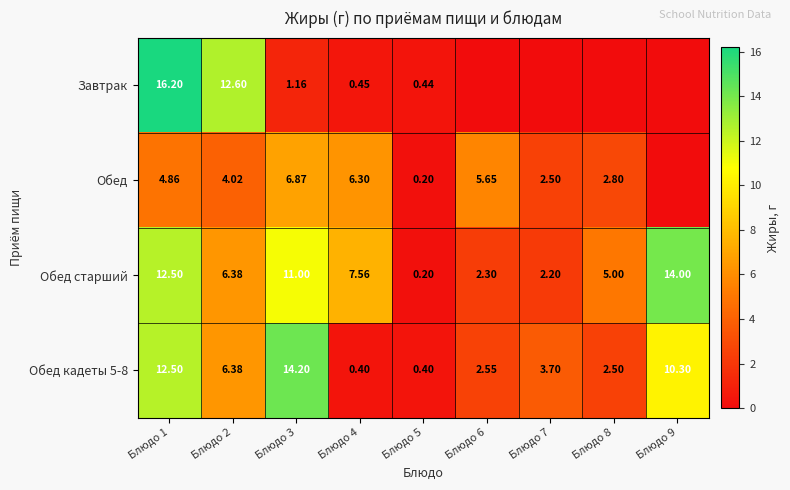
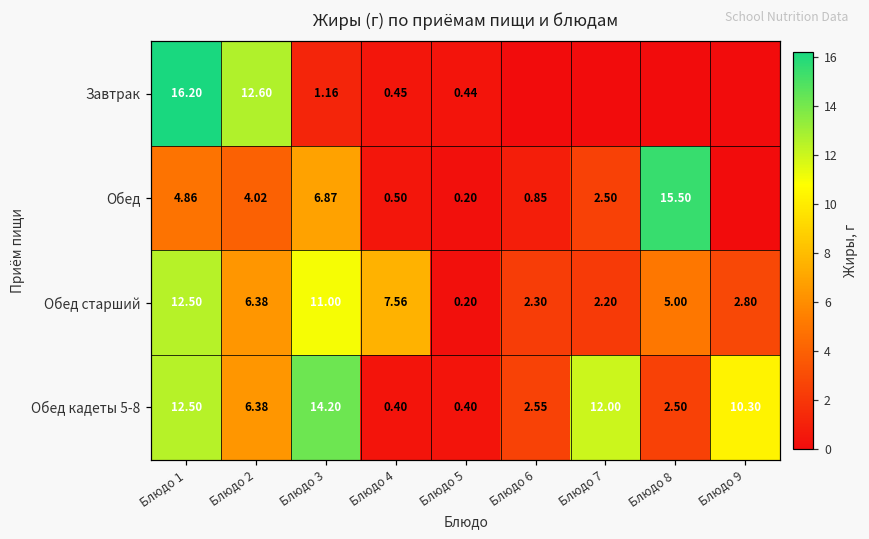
Обед, Блюдо 4: 6.30 -> 0.50
Обед, Блюдо 6: 5.65 -> 0.85
Обед, Блюдо 8: 2.80 -> 15.50
Обед старший, Блюдо 9: 14.00 -> 2.80
Обед кадеты 5-8, Блюдо 7: 3.70 -> 12.00
